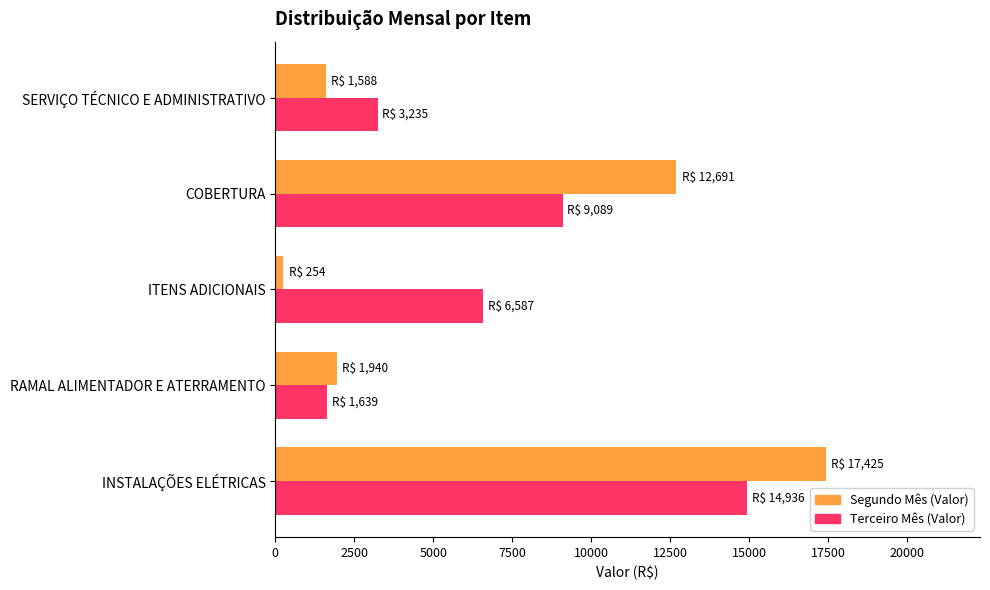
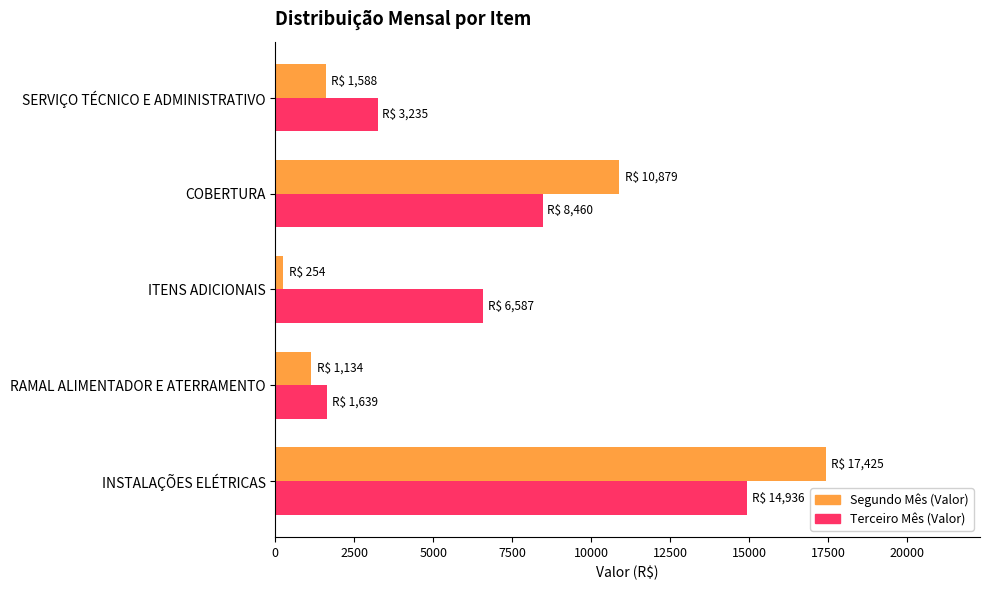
Segundo Mês (Valor), COBERTURA: 12,691 -> 10,879
Terceiro Mês (Valor), COBERTURA: 9,089 -> 8,460
Segundo Mês (Valor), RAMAL ALIMENTADOR E ATERRAMENTO: 1,940 -> 1,134
